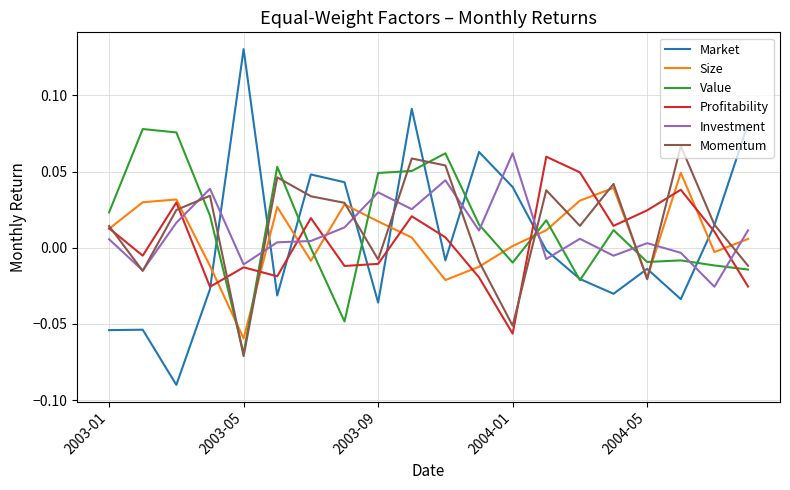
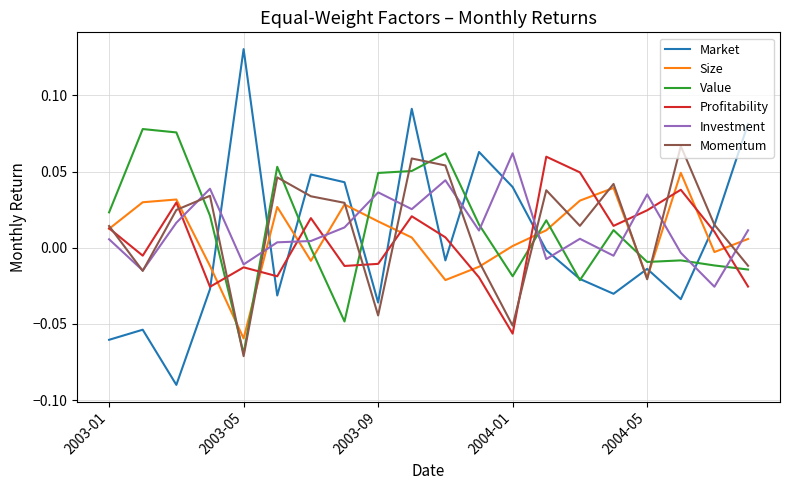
Market, 2003-01: -0.054 -> -0.060
Momentum, 2003-09: -0.008 -> -0.044
Value, 2004-01: -0.010 -> -0.019
Investment, 2004-05: 0.003 -> 0.035
